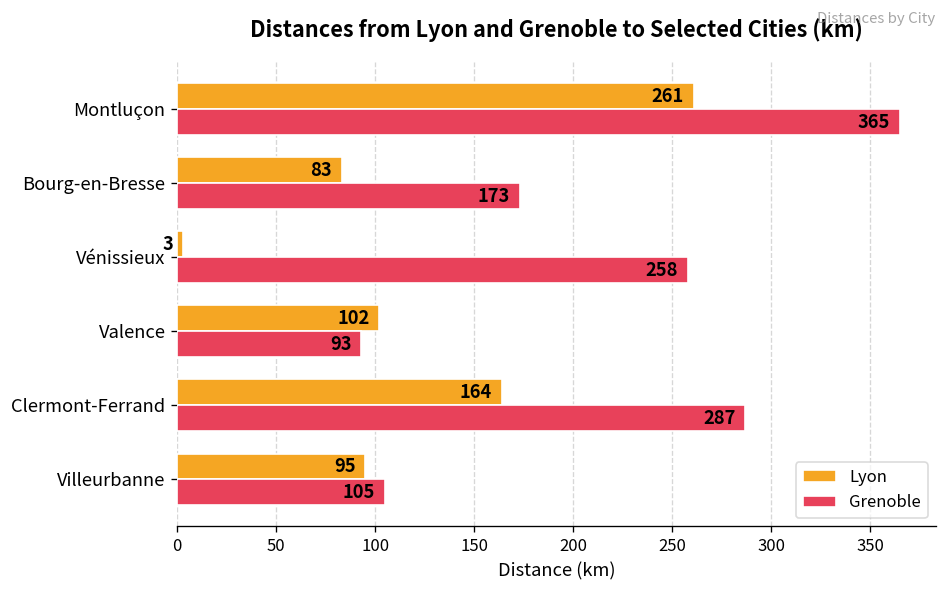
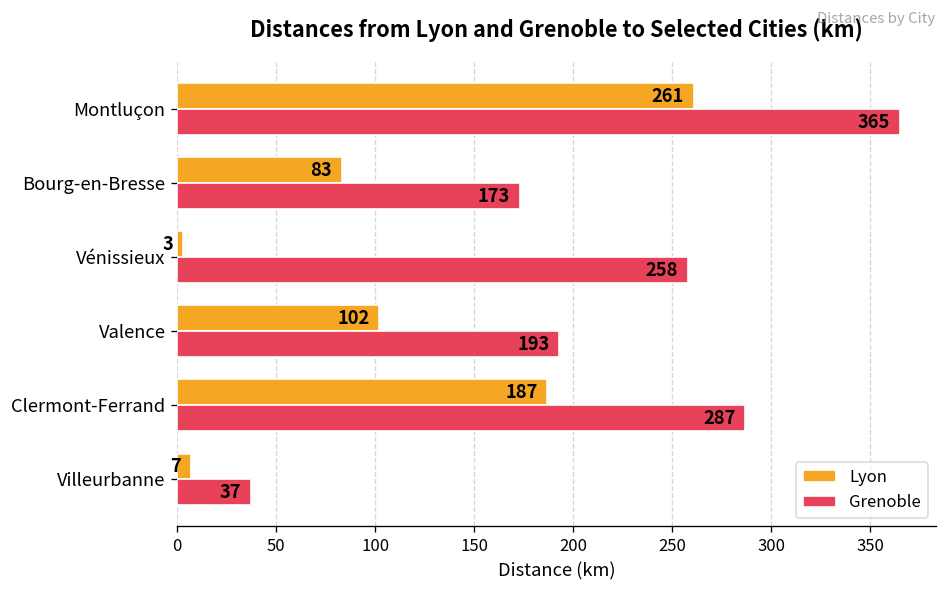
Grenoble, Valence: 93 -> 193
Lyon, Clermont-Ferrand: 164 -> 187
Lyon, Villeurbanne: 95 -> 7
Grenoble, Villeurbanne: 105 -> 37
